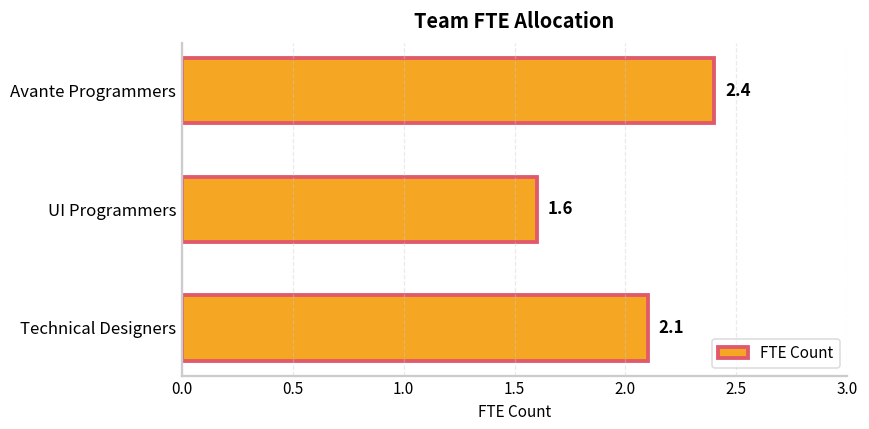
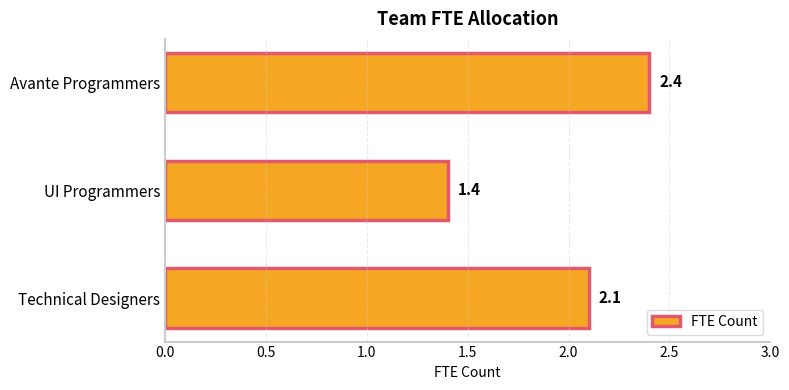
UI Programmers: 1.6 -> 1.4
